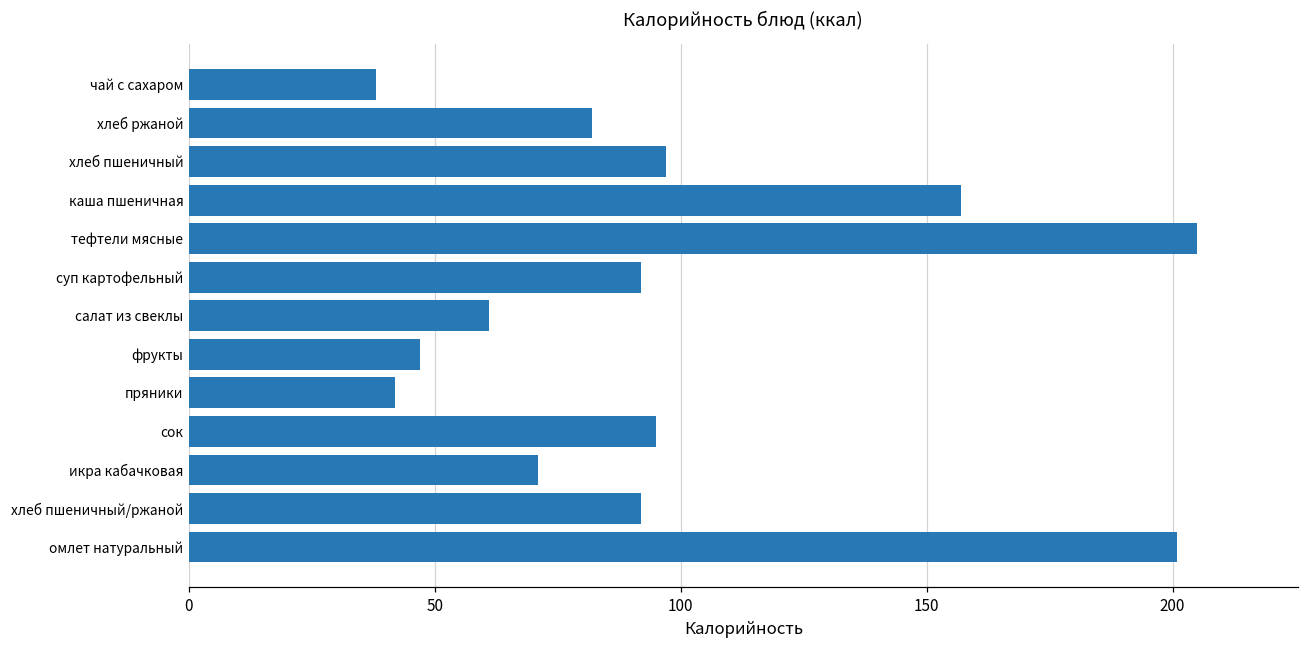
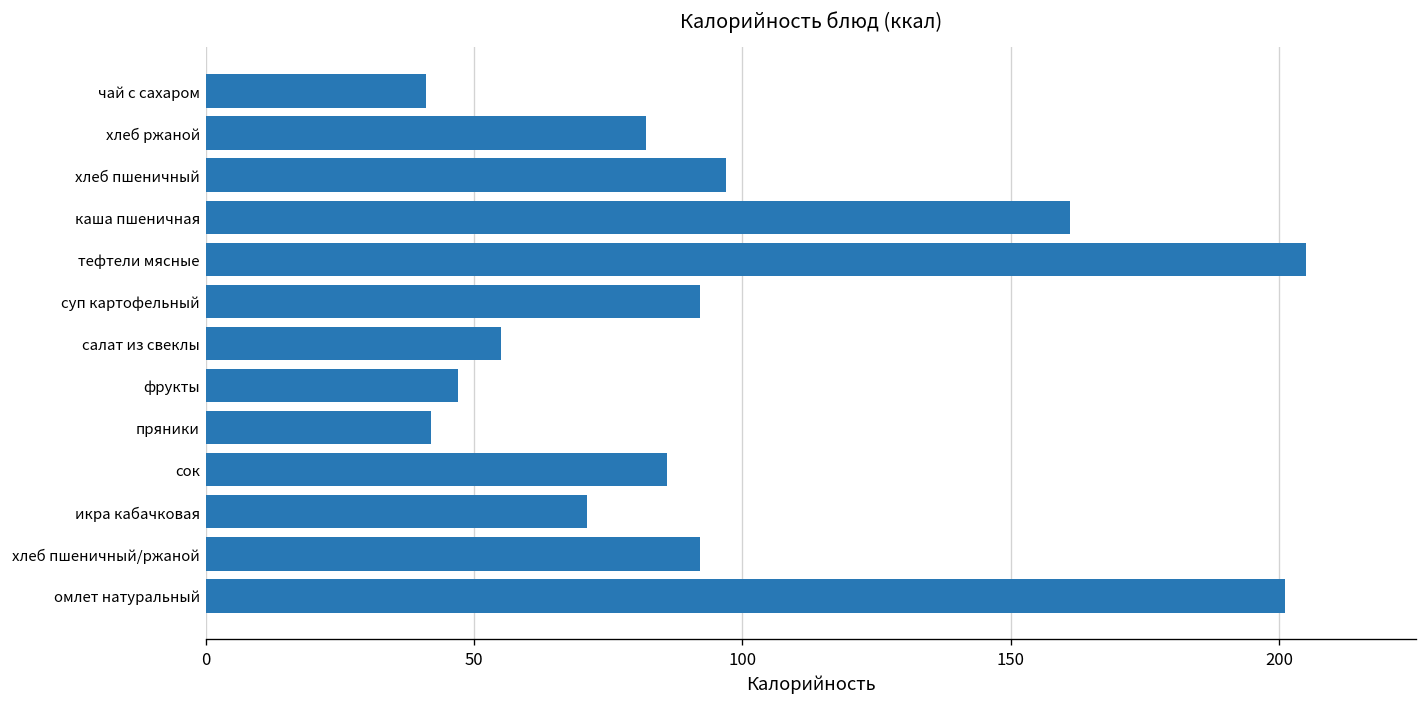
чай с сахаром: 38 -> 41
каша пшеничная: 157 -> 161
салат из свеклы: 61 -> 55
сок: 95 -> 86
